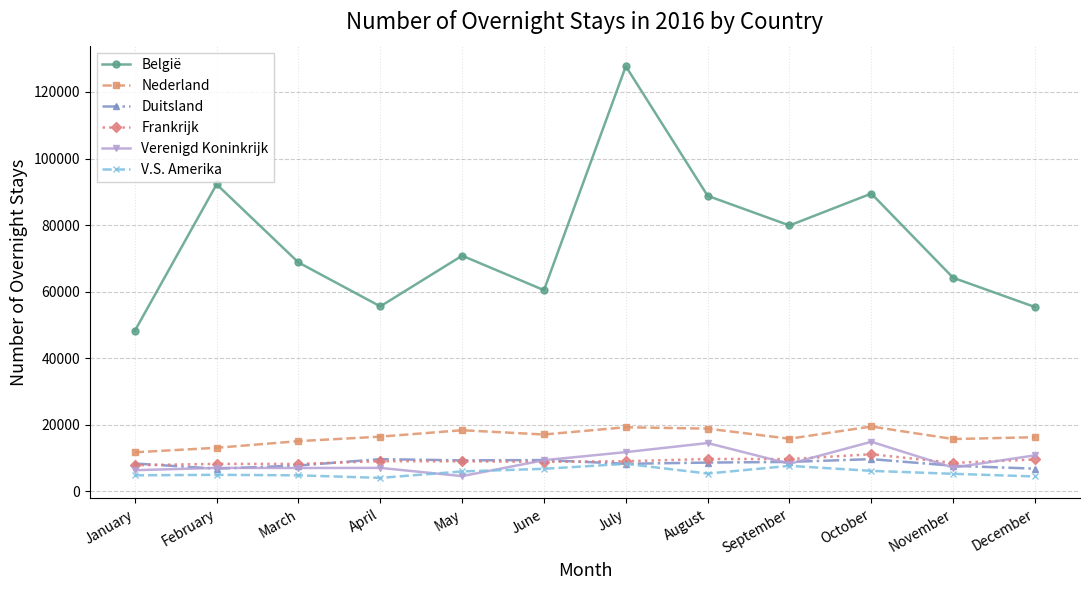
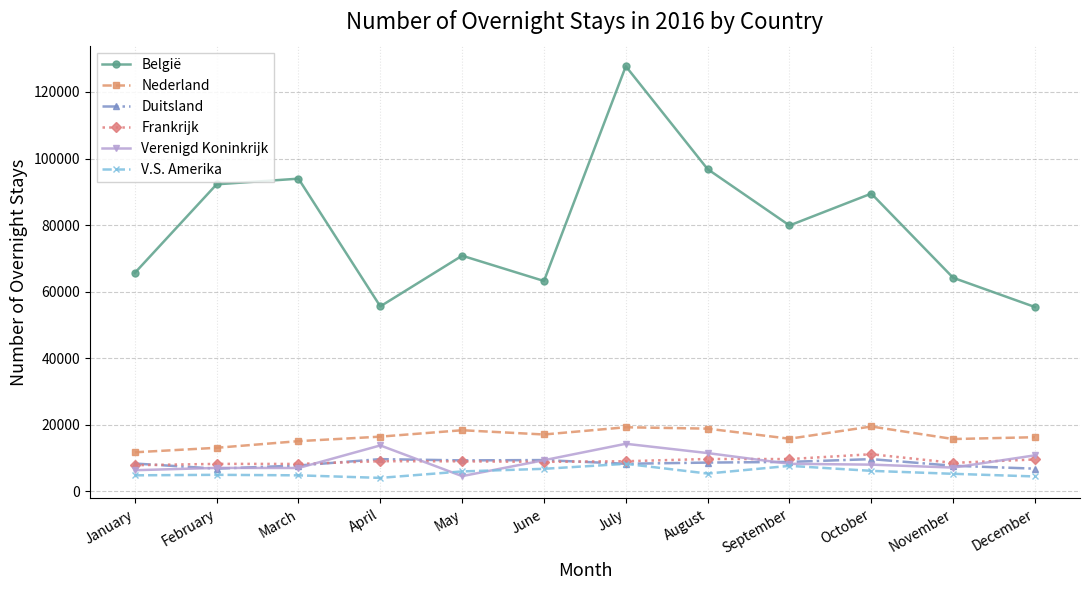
België, January: 48000 -> 66000
België, March: 69000 -> 94000
Verenigd Koninkrijk, April: 7000 -> 14000
België, June: 60000 -> 63000
Verenigd Koninkrijk, July: 12000 -> 14000
België, August: 89000 -> 97000
Verenigd Koninkrijk, August: 15000 -> 12000
Verenigd Koninkrijk, October: 15000 -> 8000
